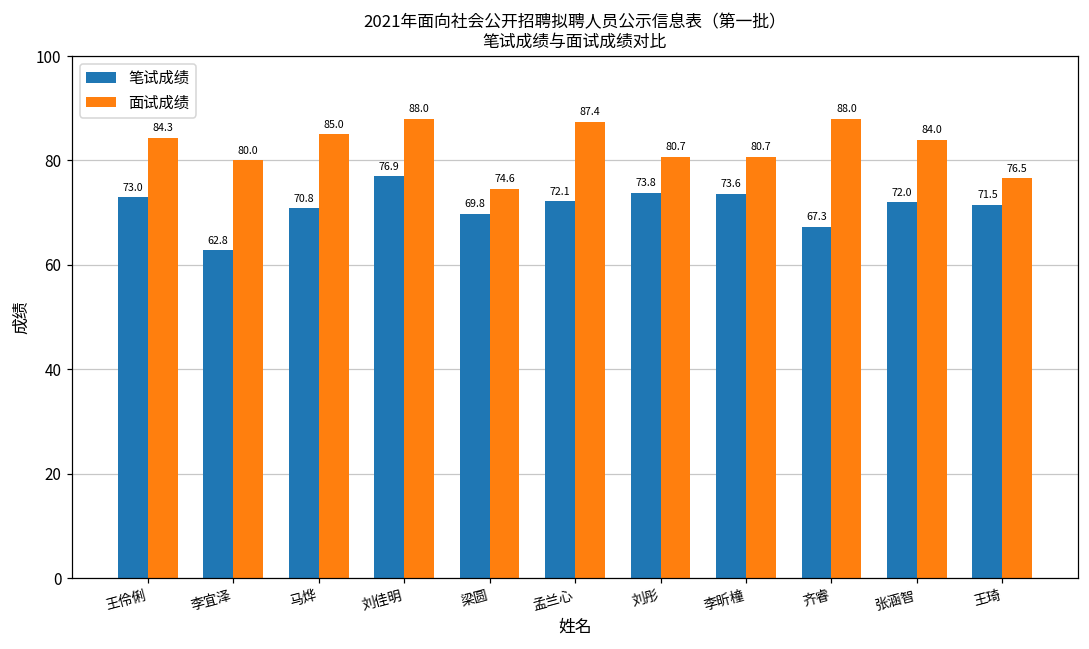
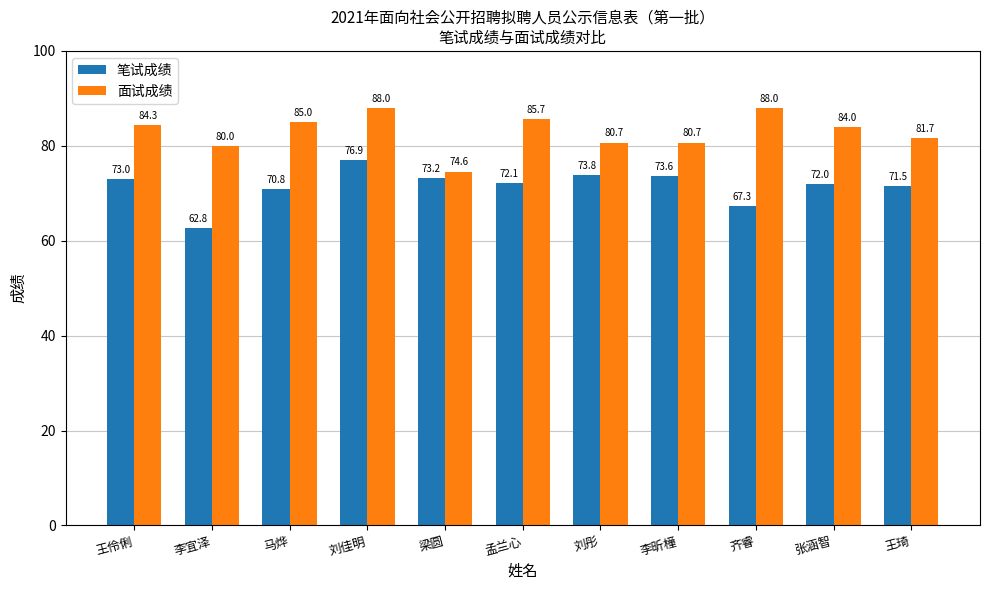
笔试成绩, 梁圆: 69.8 -> 73.2
面试成绩, 孟兰心: 87.4 -> 85.7
面试成绩, 王琦: 76.5 -> 81.7
